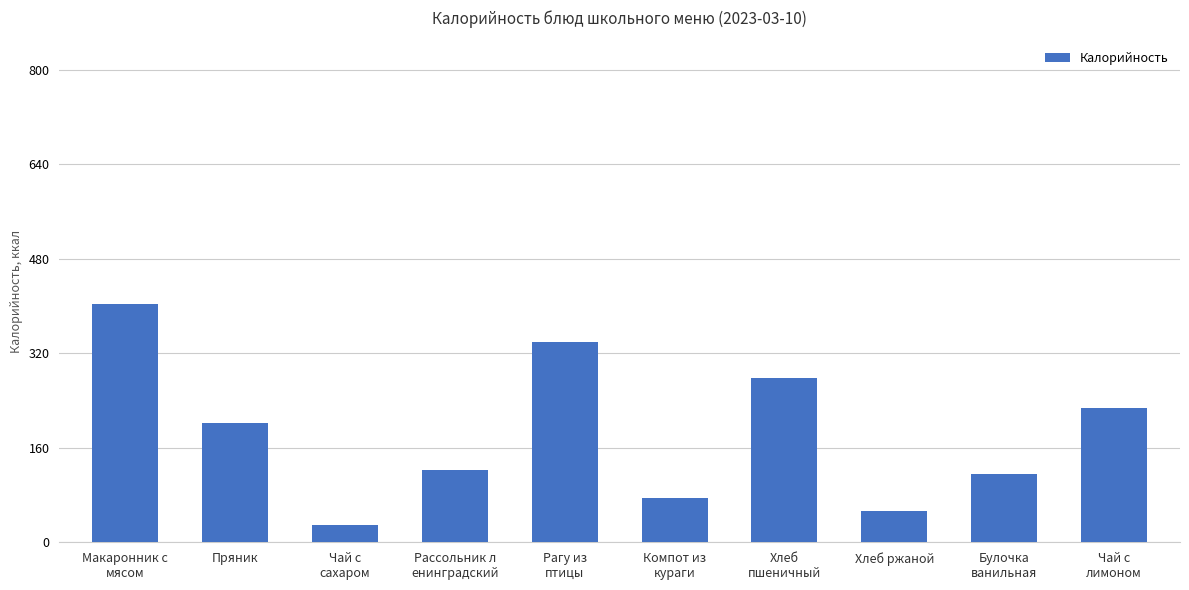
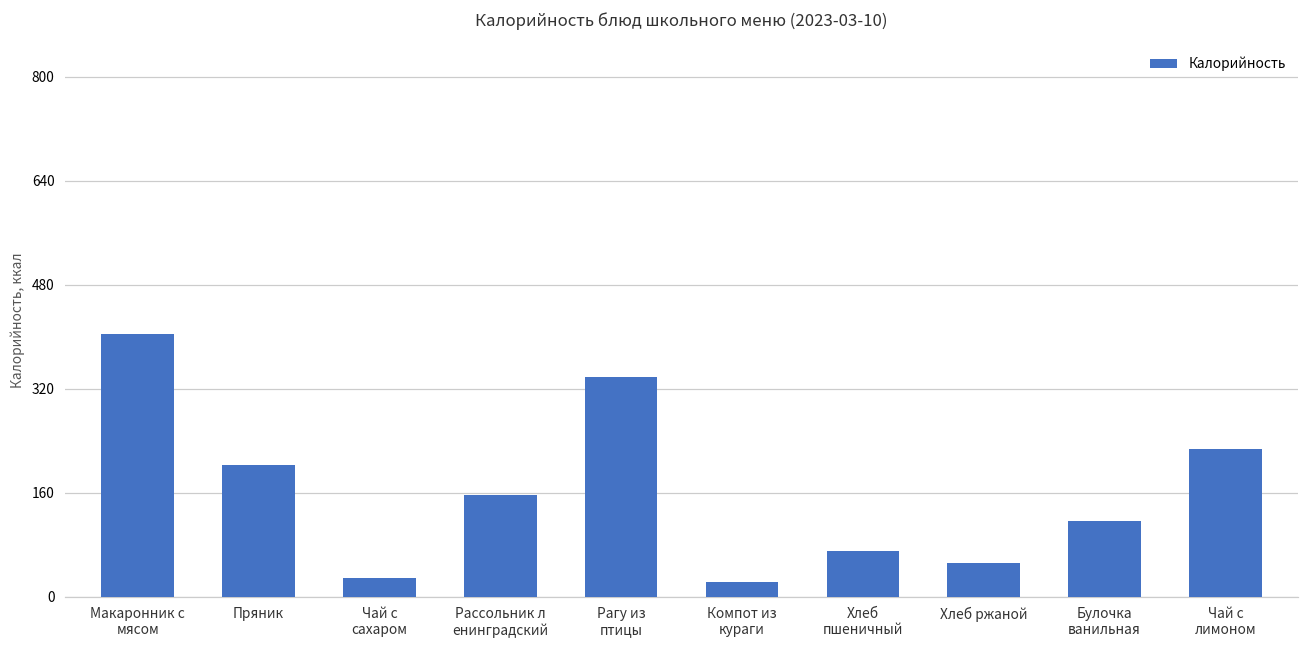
Рассольник л енинградский: 120 -> 160
Компот из кураги: 80 -> 20
Хлеб пшеничный: 280 -> 70
